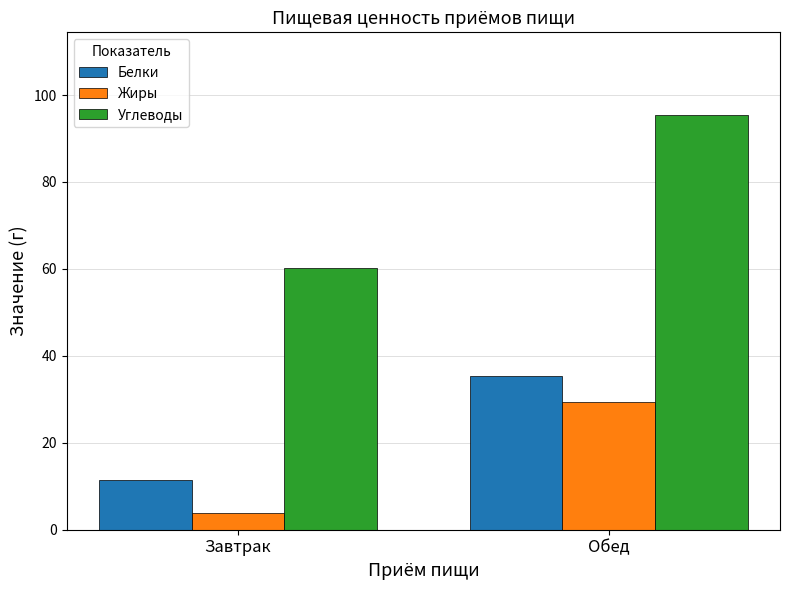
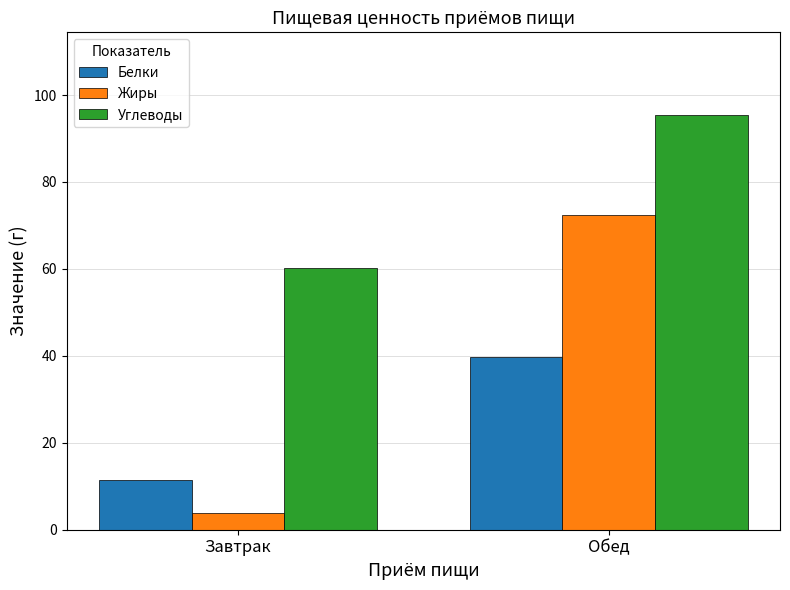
Белки, Обед: 35 -> 40
Жиры, Обед: 29 -> 72
